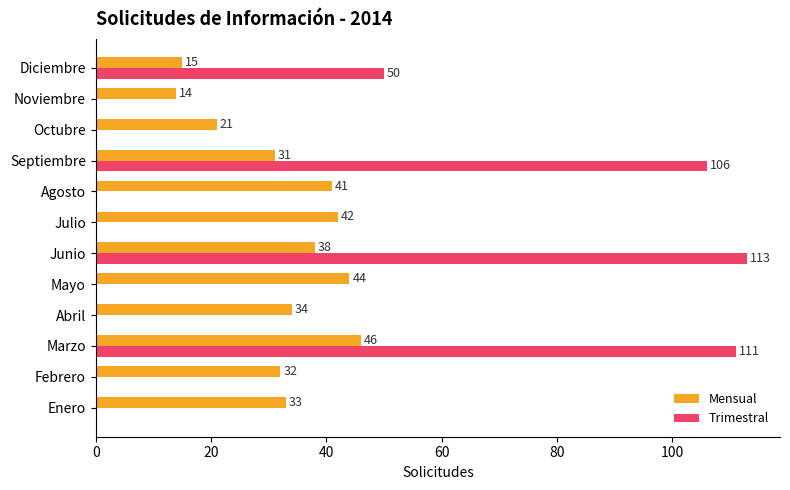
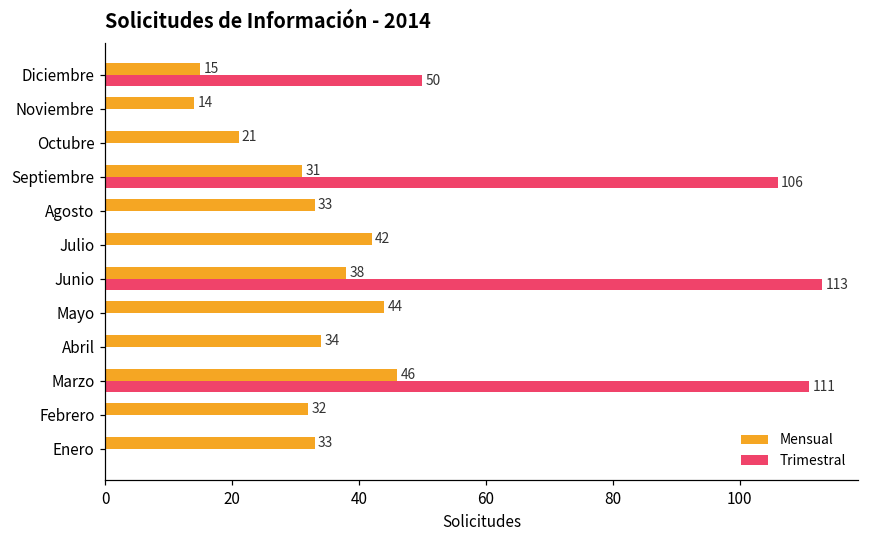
Mensual, Agosto: 41 -> 33
